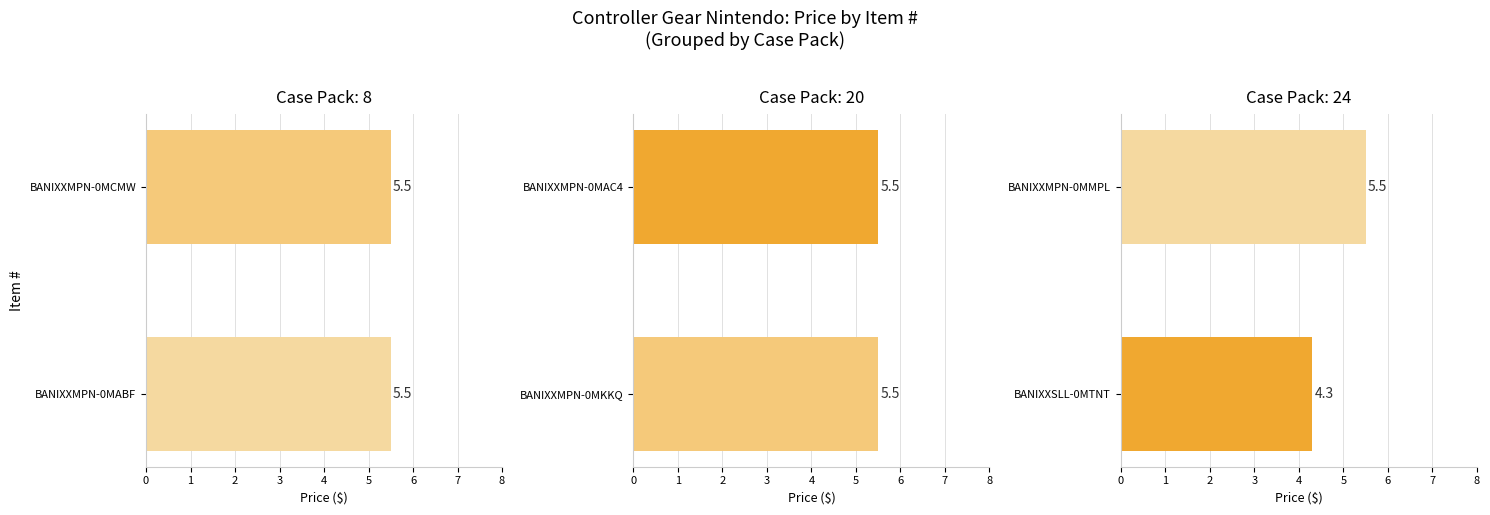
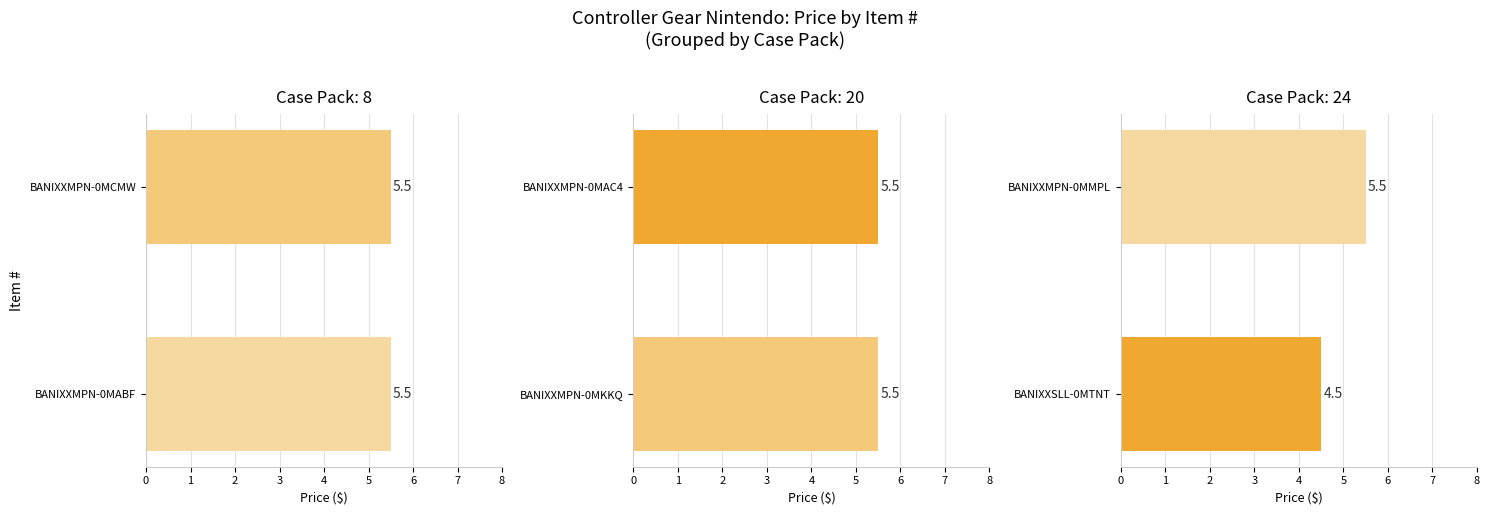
Case Pack: 24, BANIXXSLL-0MTNT: 4.3 -> 4.5
